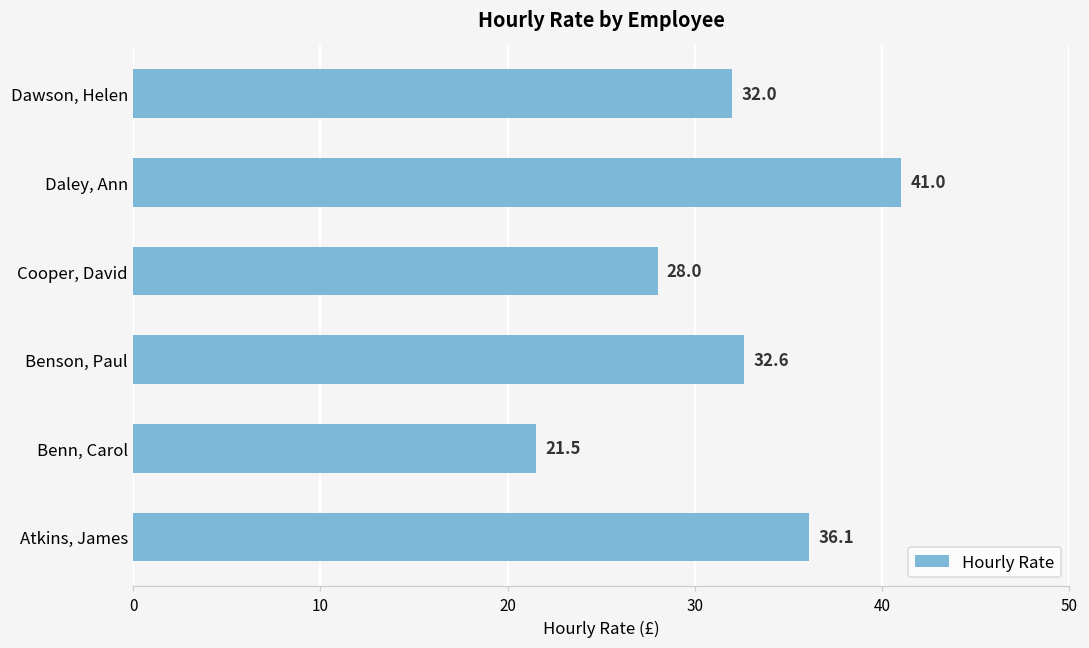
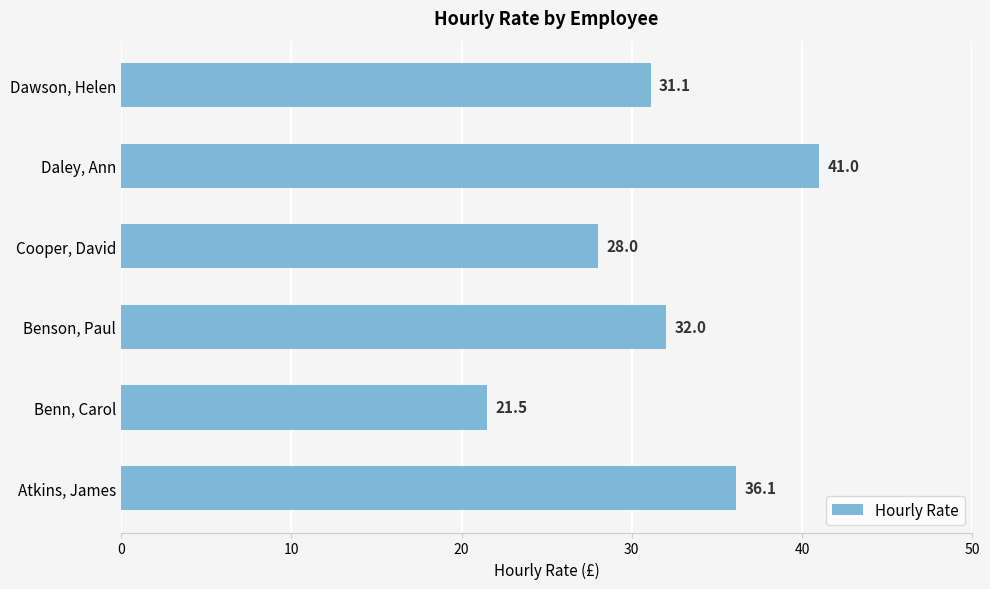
Dawson, Helen: 32.0 -> 31.1
Benson, Paul: 32.6 -> 32.0
